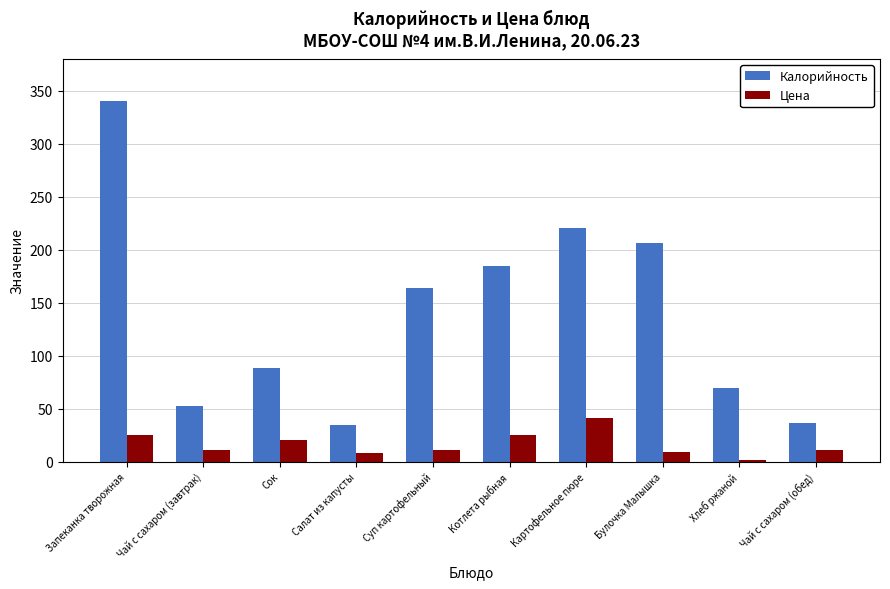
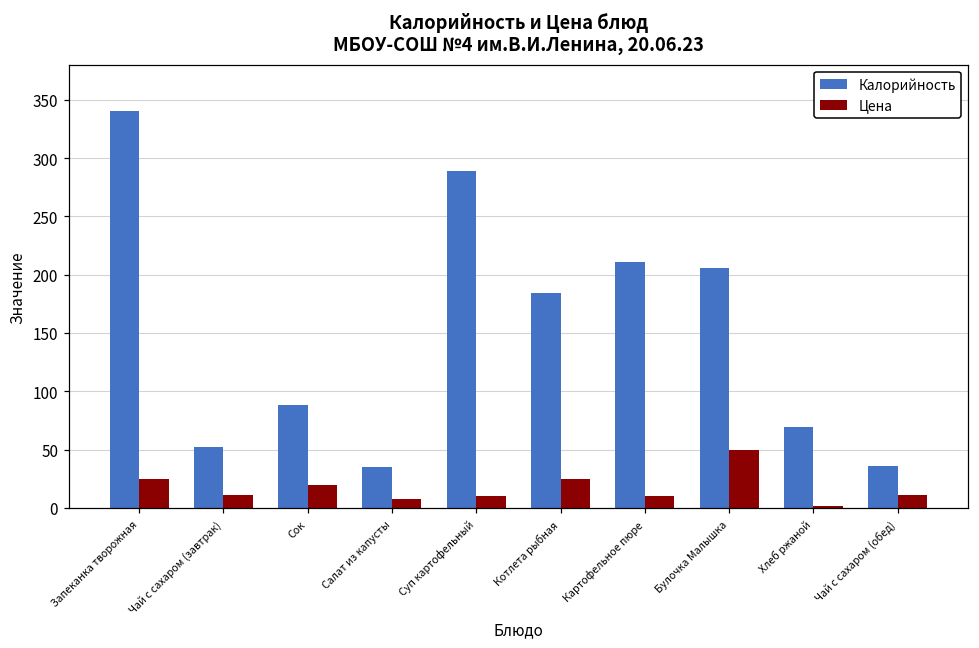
Калорийность, Суп картофельный: 164 -> 289
Калорийность, Картофельное пюре: 221 -> 211
Цена, Картофельное пюре: 41 -> 10
Цена, Булочка Малышка: 9 -> 50
